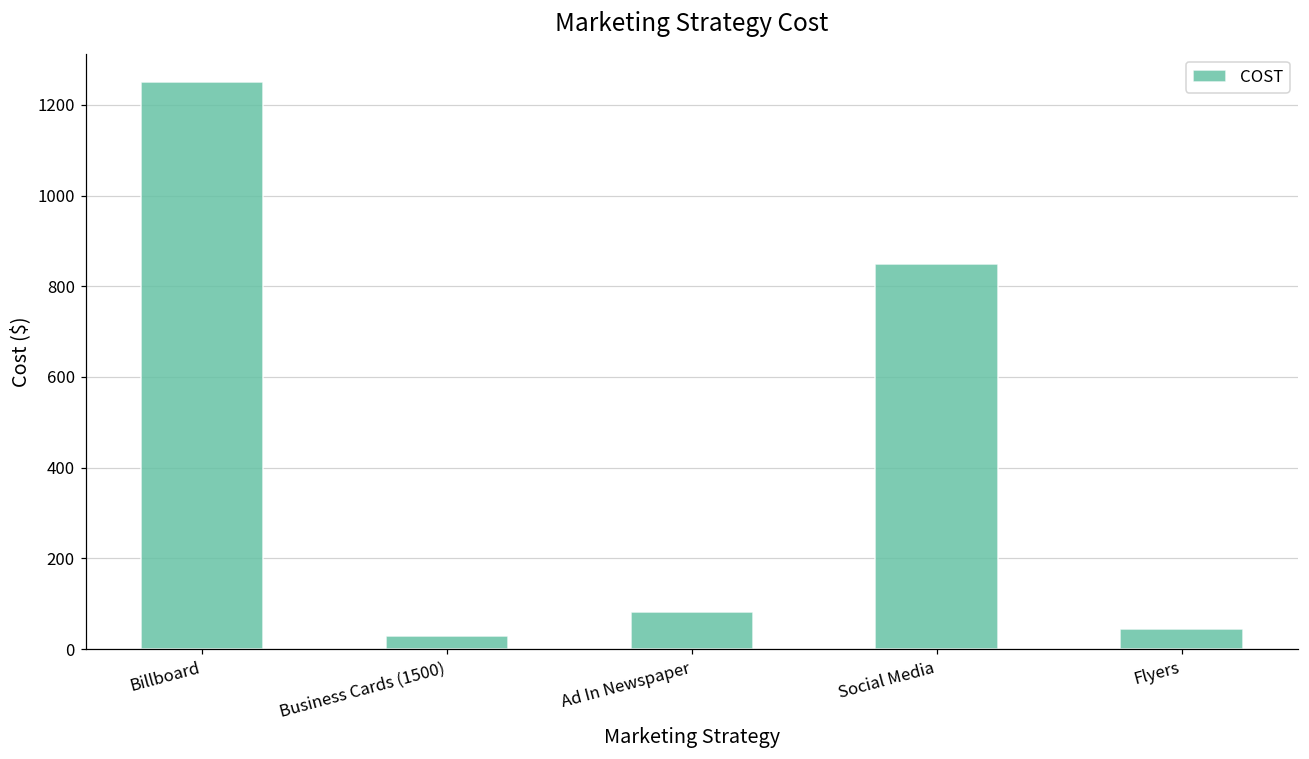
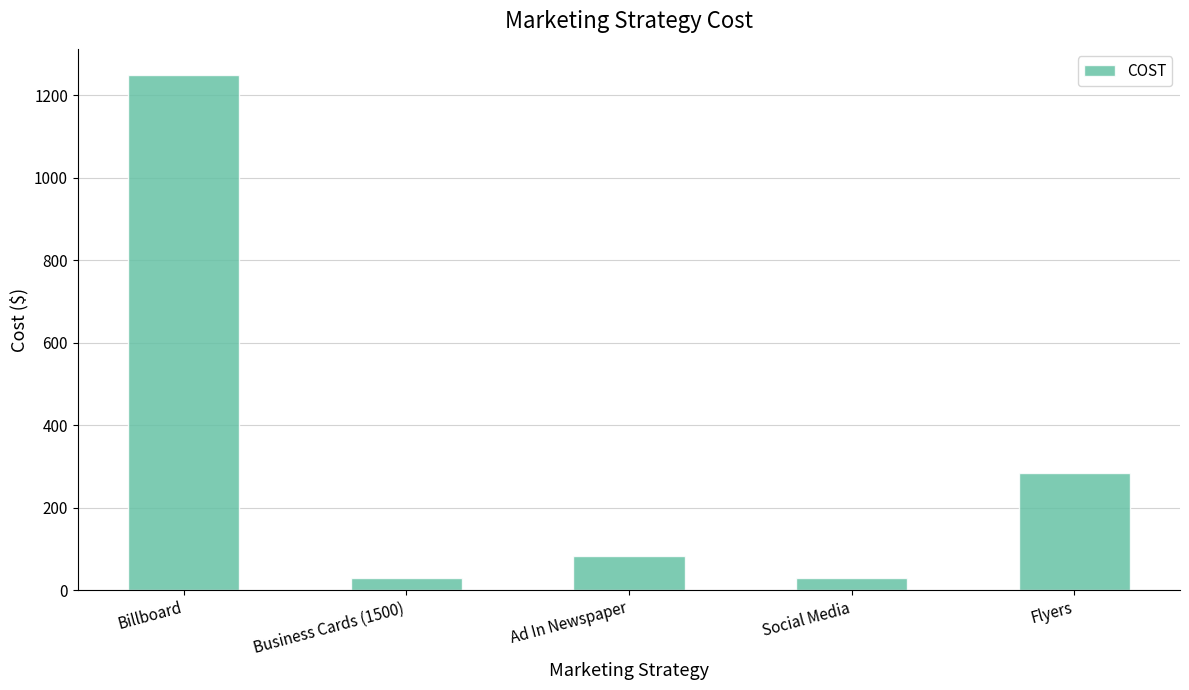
Social Media: 850 -> 30
Flyers: 40 -> 280
